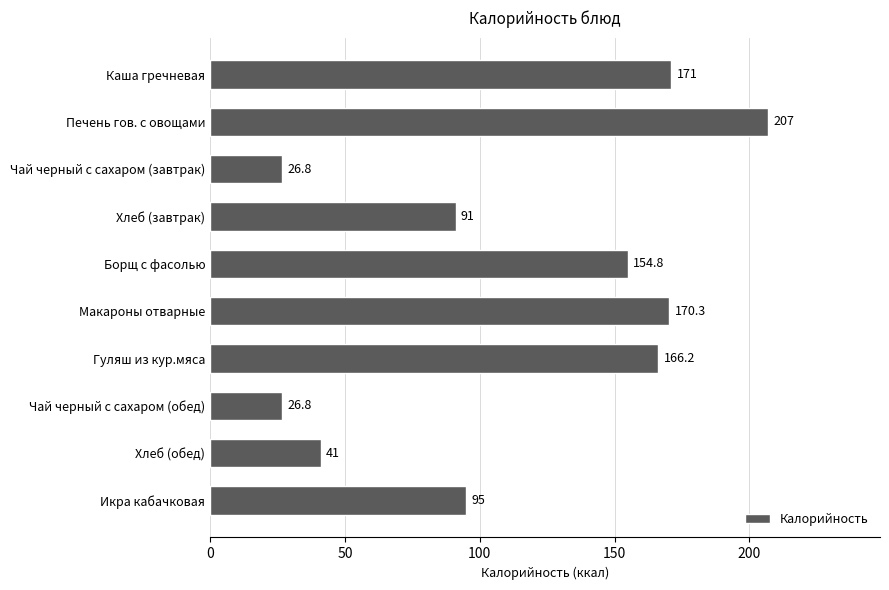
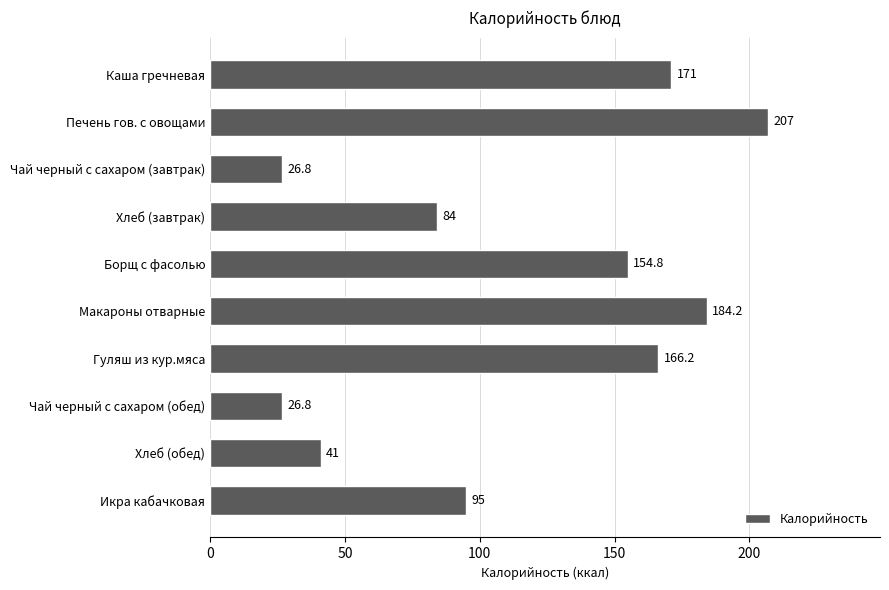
Хлеб (завтрак): 91 -> 84
Макароны отварные: 170.3 -> 184.2
